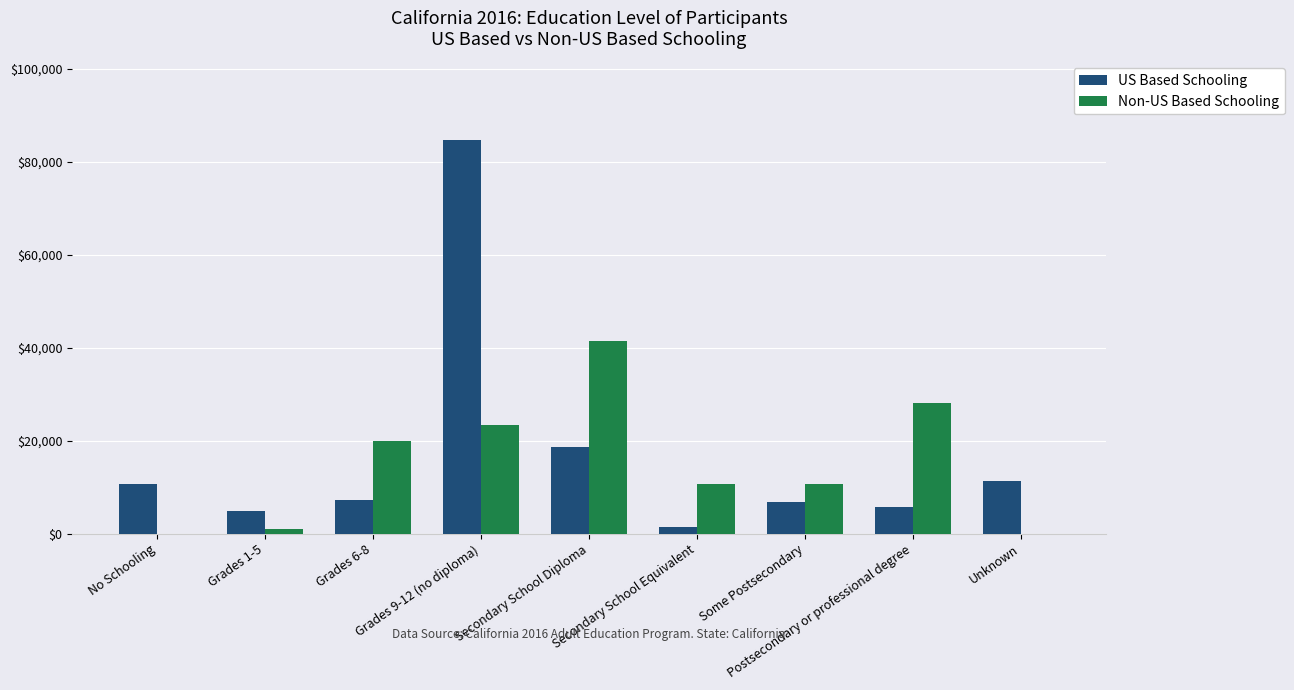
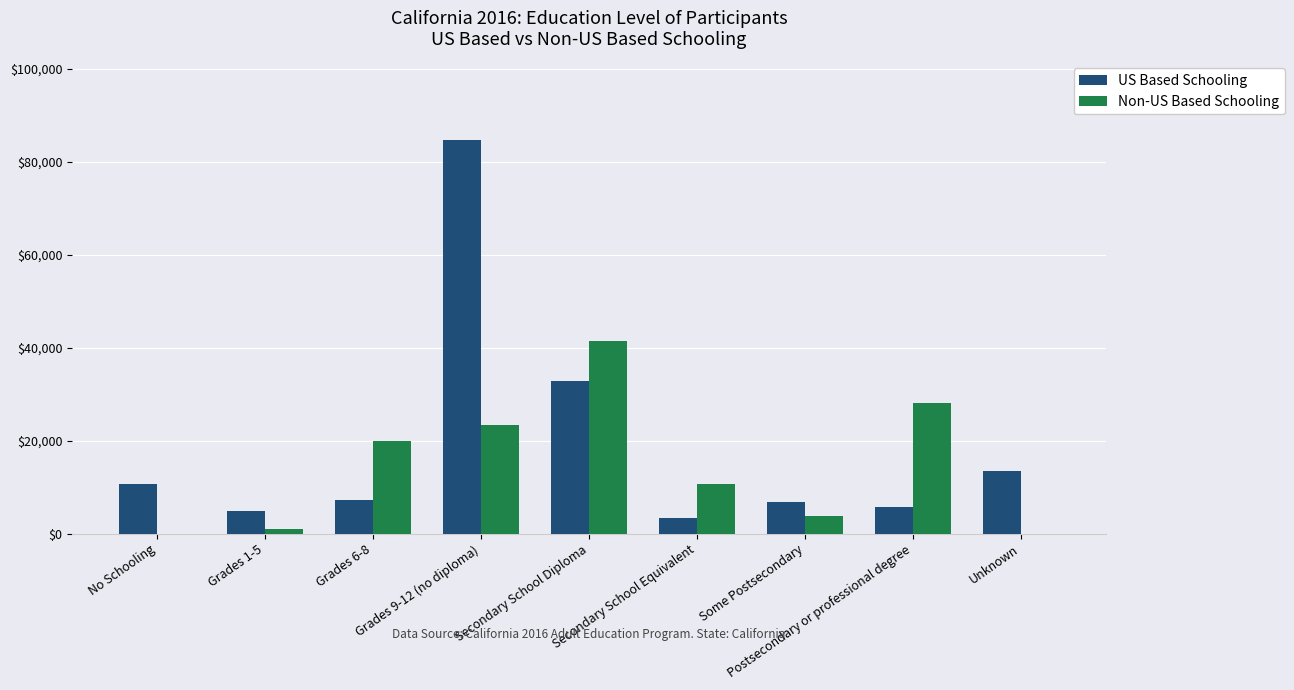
US Based Schooling, Secondary School Diploma: $19,000 -> $33,000
US Based Schooling, Secondary School Equivalent: $1,000 -> $3,000
Non-US Based Schooling, Some Postsecondary: $11,000 -> $4,000
US Based Schooling, Unknown: $11,000 -> $14,000
